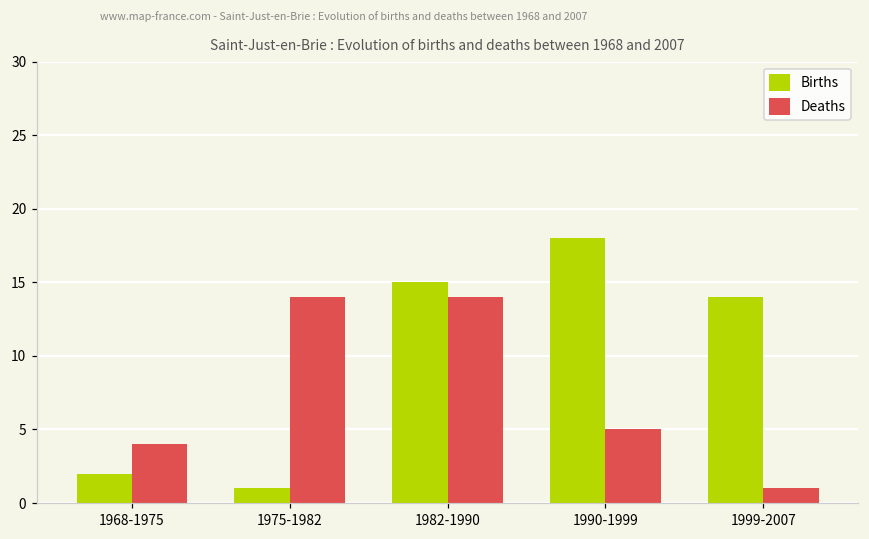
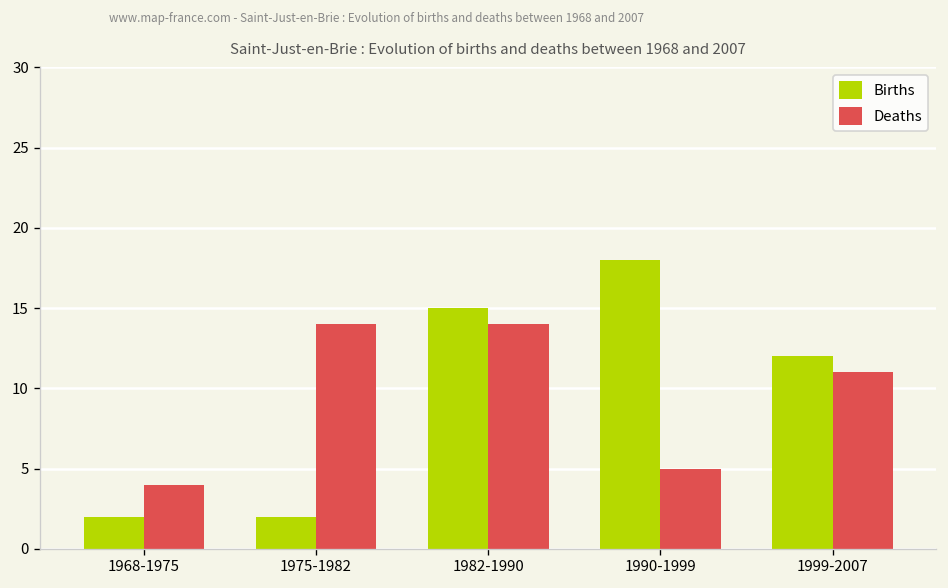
Births, 1975-1982: 1 -> 2
Births, 1999-2007: 14 -> 12
Deaths, 1999-2007: 1 -> 11
